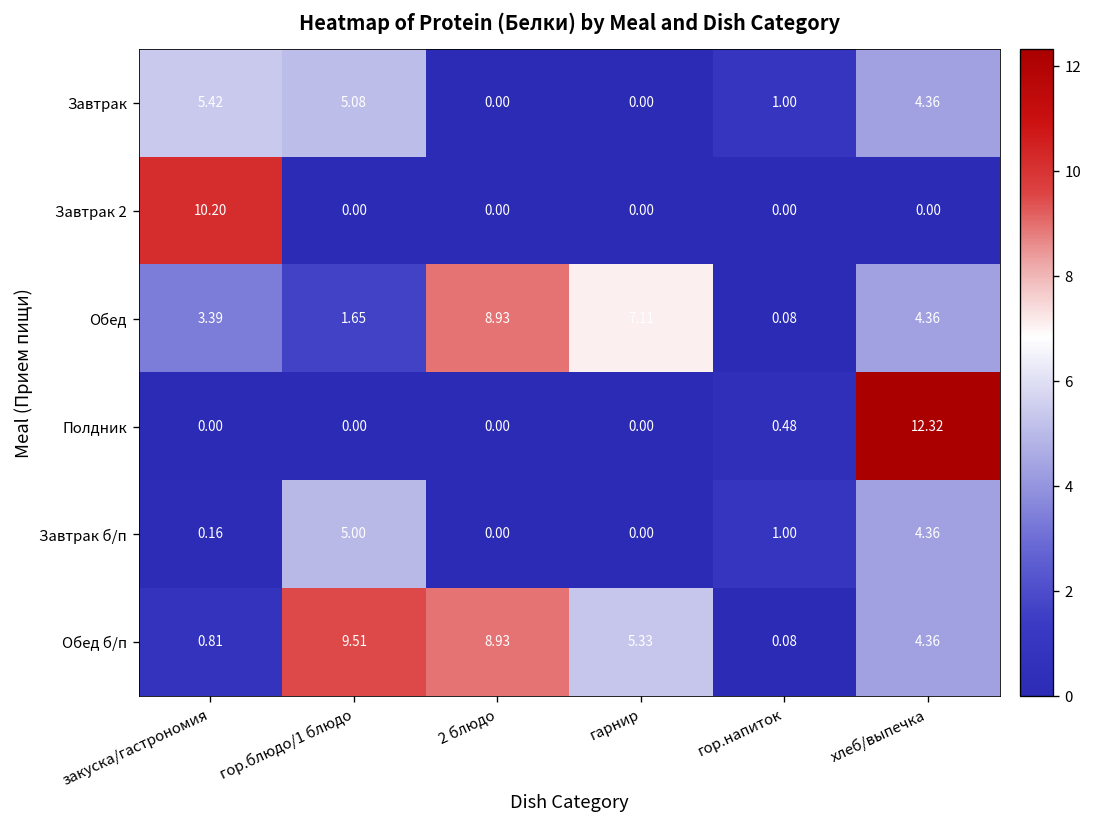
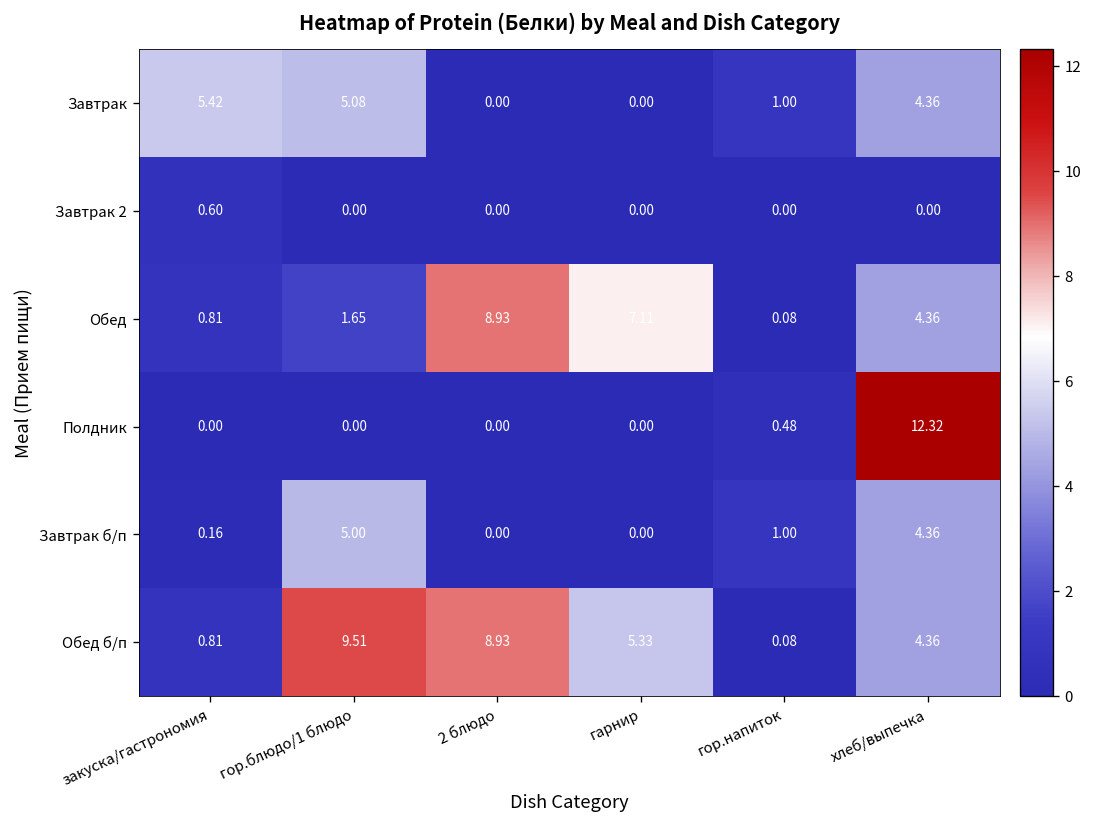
Завтрак 2, закуска/гастрономия: 10.20 -> 0.60
Обед, закуска/гастрономия: 3.39 -> 0.81
